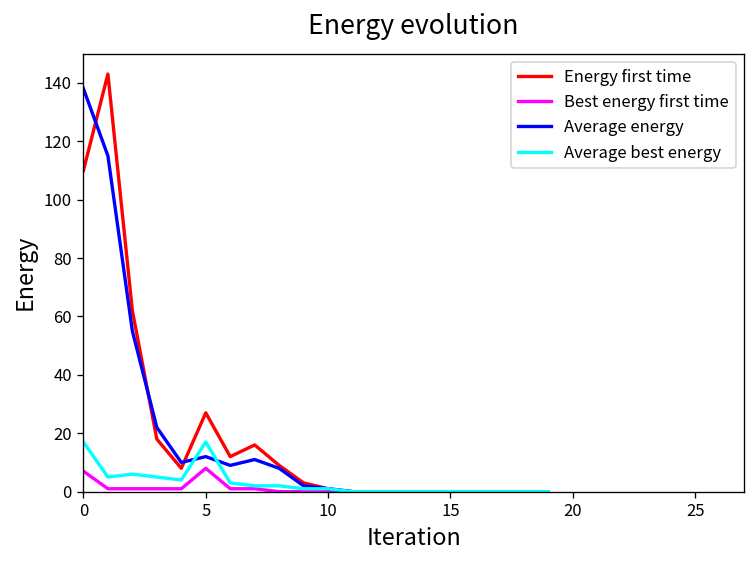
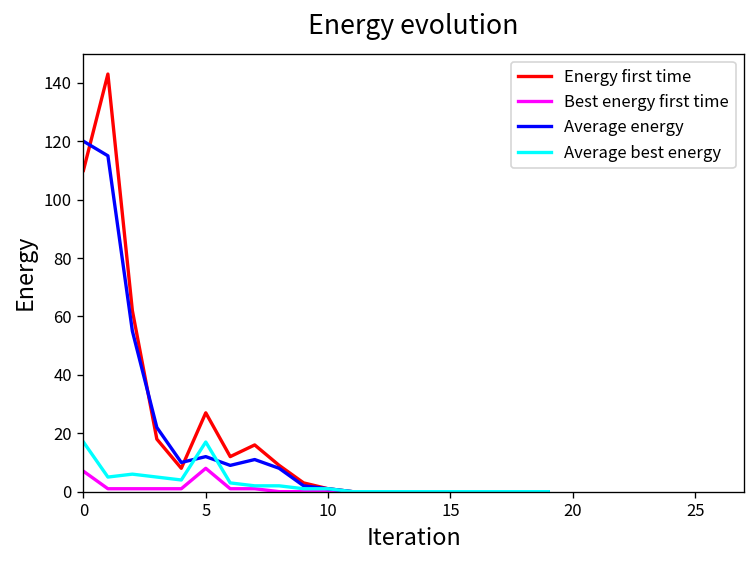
Average energy, 0: 138 -> 120
